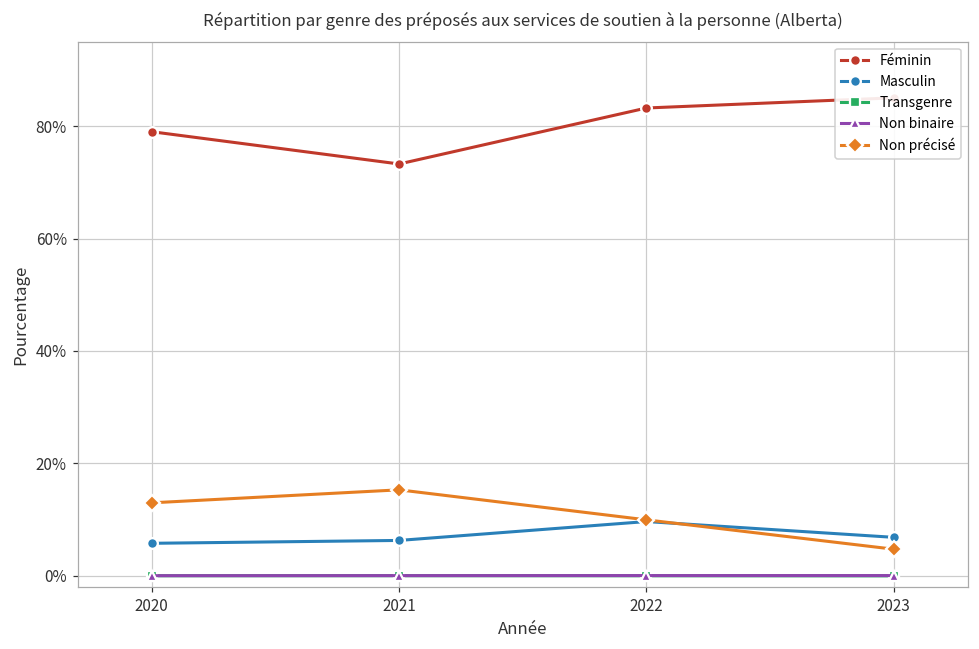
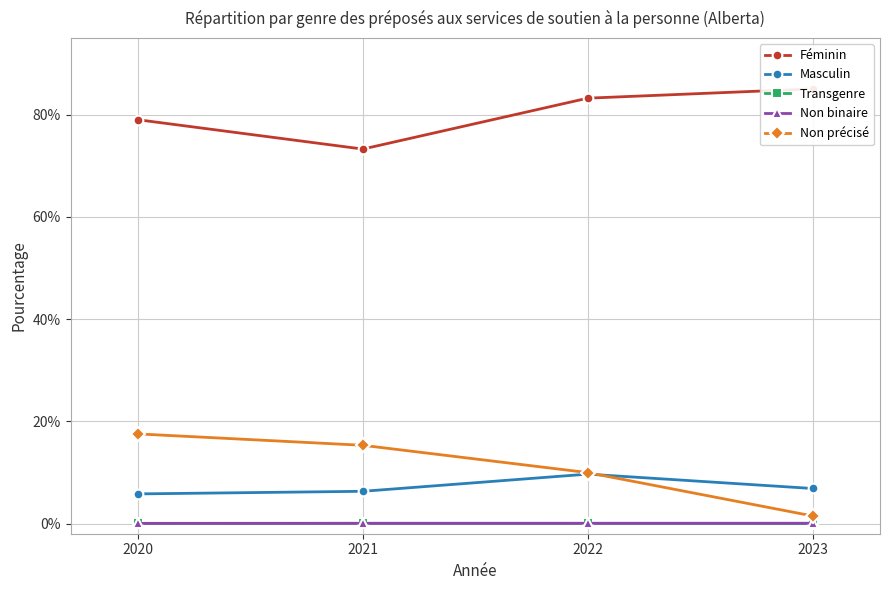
Non précisé, 2020: 13% -> 18%
Non précisé, 2023: 5% -> 1%
